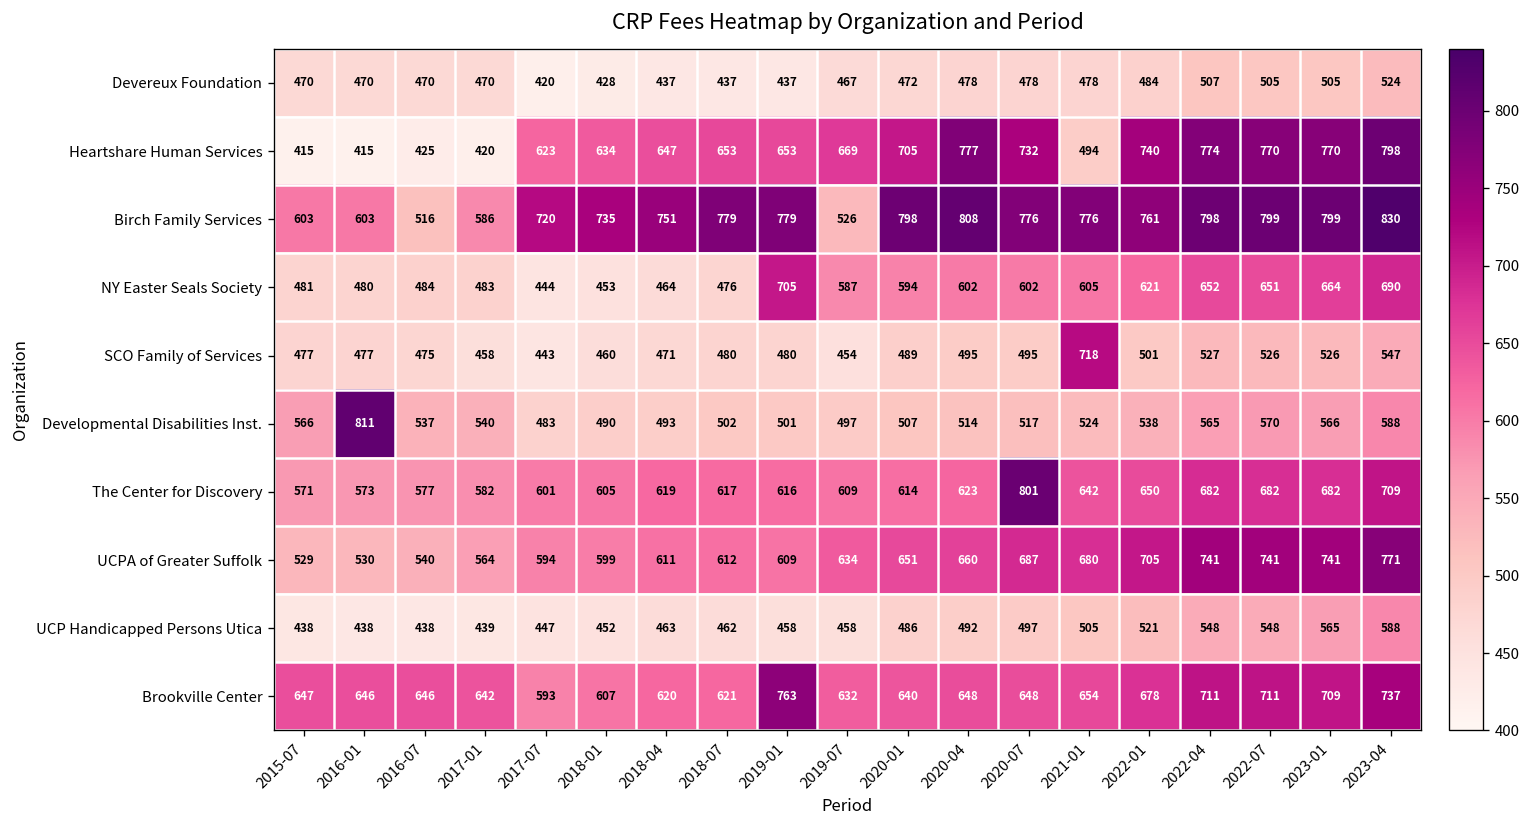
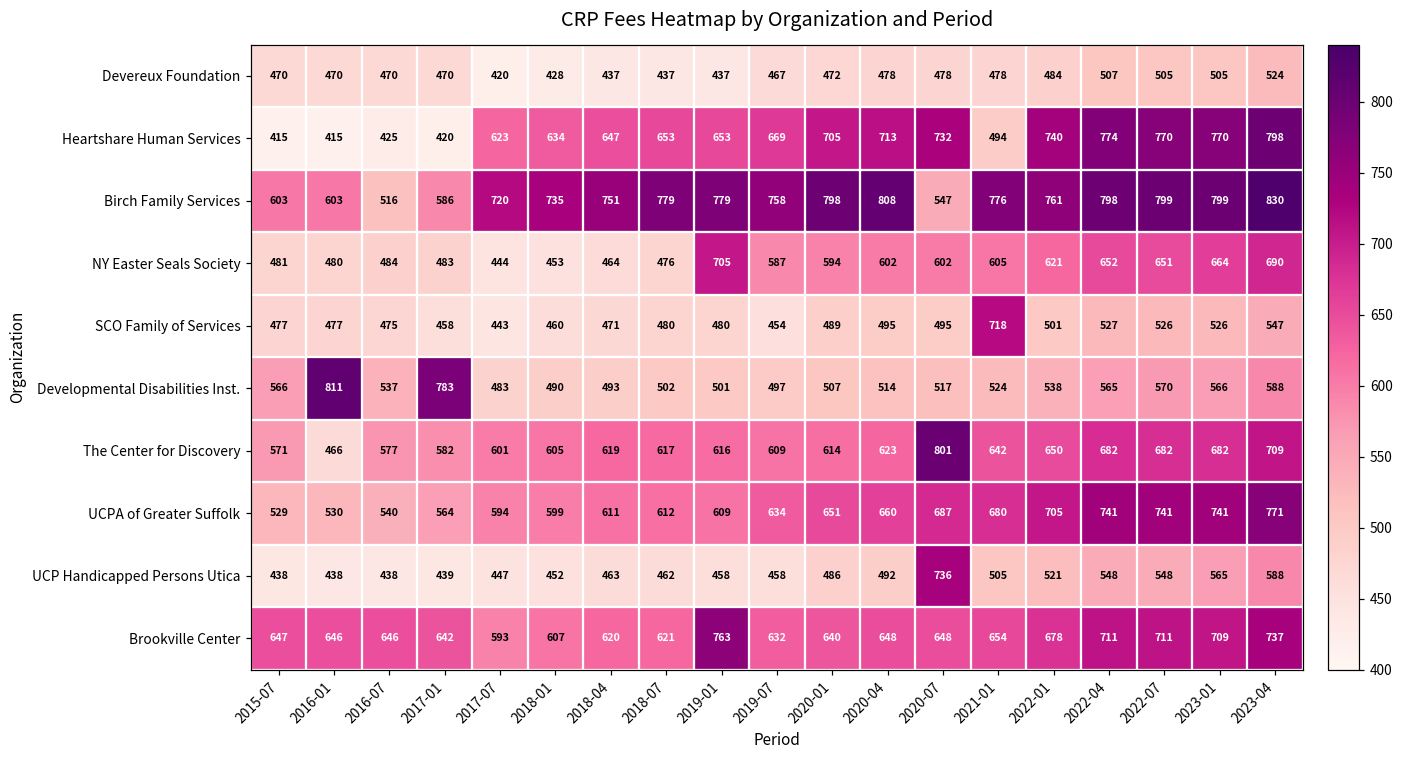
Heartshare Human Services, 2020-04: 777 -> 713
Birch Family Services, 2019-07: 526 -> 758
Birch Family Services, 2020-07: 776 -> 547
Developmental Disabilities Inst., 2017-01: 540 -> 783
The Center for Discovery, 2016-01: 573 -> 466
UCP Handicapped Persons Utica, 2020-07: 497 -> 736
